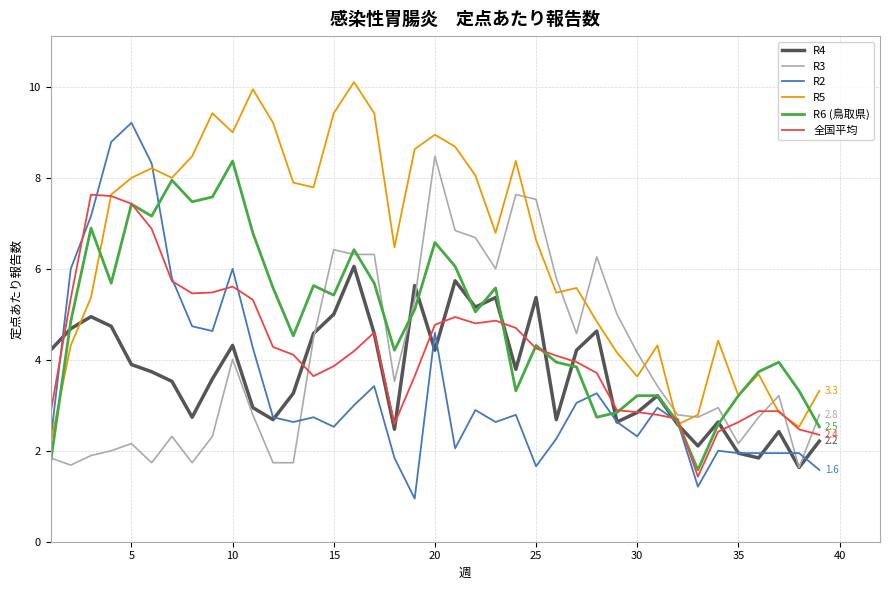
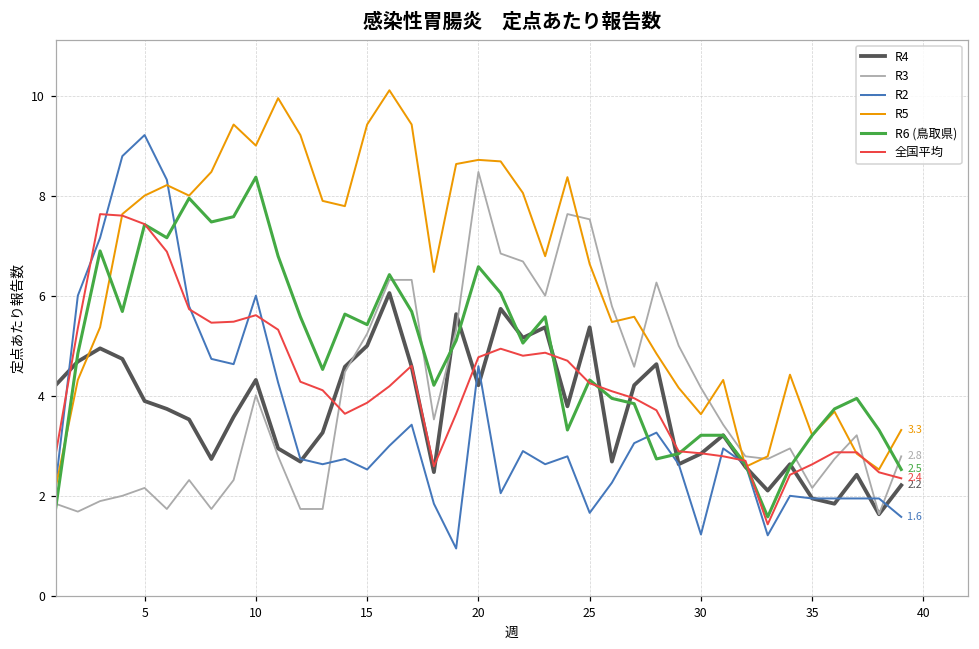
R3, 15: 6.4 -> 5.2
R5, 20: 8.9 -> 8.7
R2, 30: 2.3 -> 1.2
